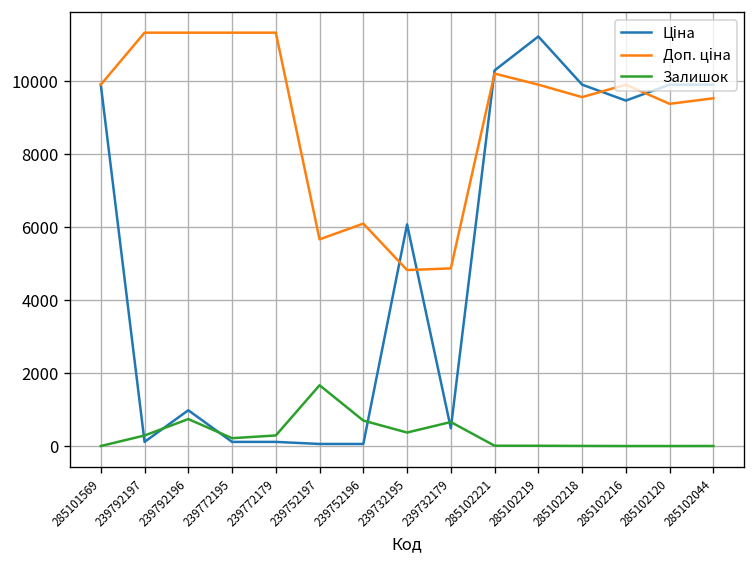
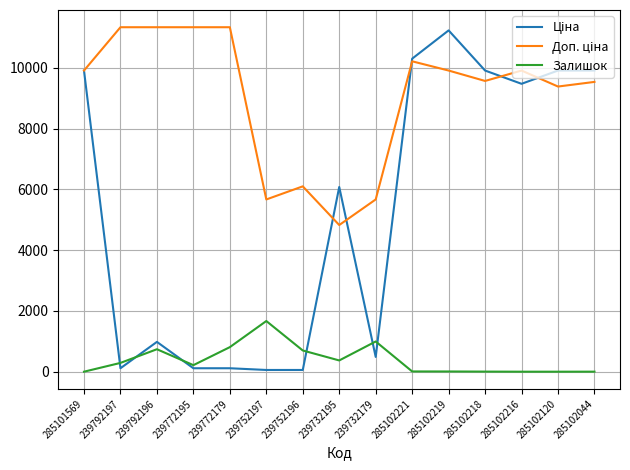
Залишок, 239772179: 300 -> 800
Доп. ціна, 239732179: 4900 -> 5700
Залишок, 239732179: 700 -> 1000
